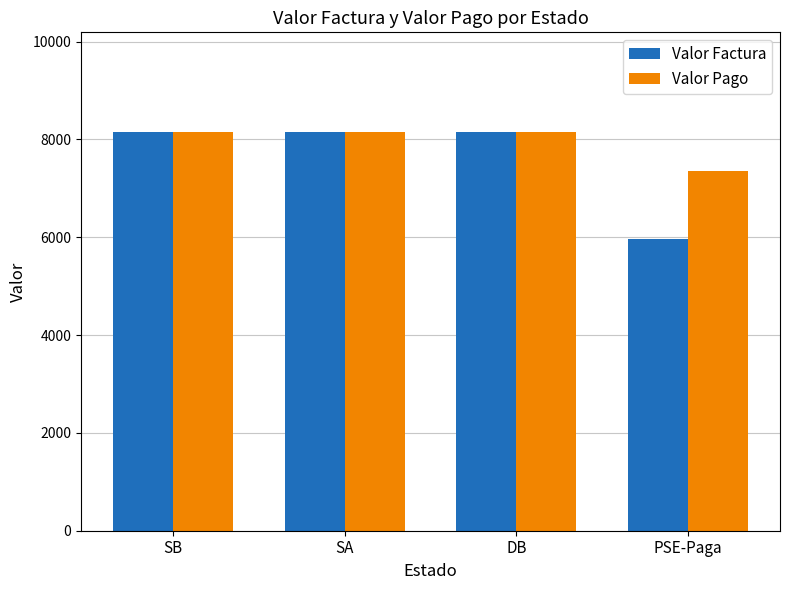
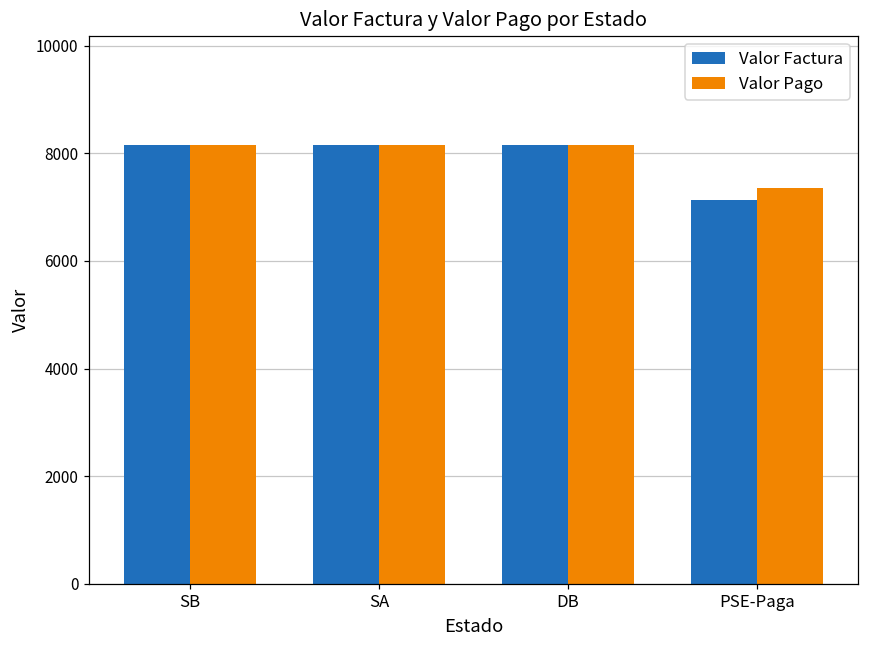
Valor Factura, PSE-Paga: 6000 -> 7100
